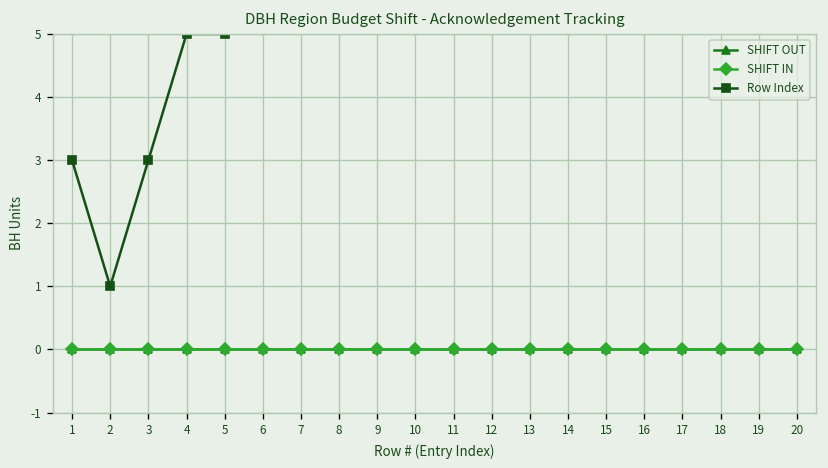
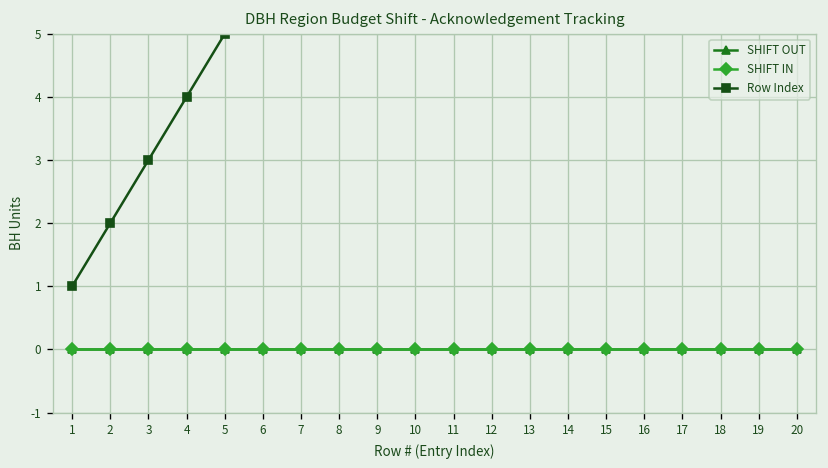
Row Index, 1: 3 -> 1
Row Index, 2: 1 -> 2
Row Index, 4: 5 -> 4
